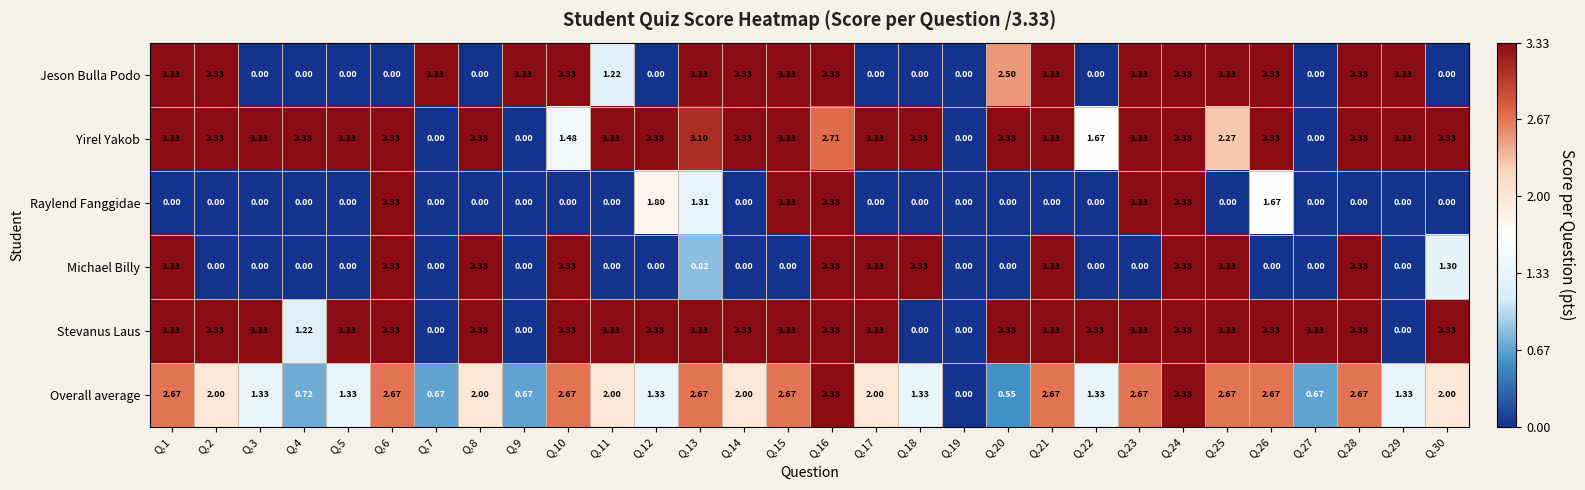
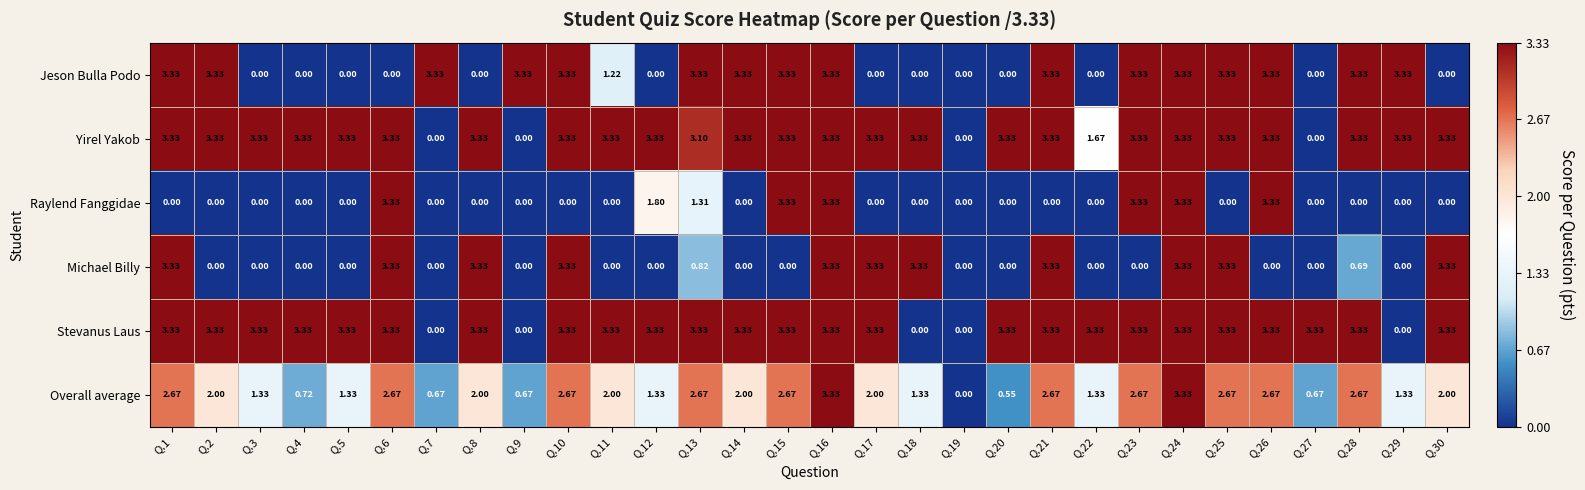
Jeson Bulla Podo, Q.20: 2.50 -> 0.00
Yirel Yakob, Q.10: 1.48 -> 3.33
Yirel Yakob, Q.16: 2.71 -> 3.33
Yirel Yakob, Q.25: 2.27 -> 3.33
Raylend Fanggidae, Q.26: 1.67 -> 3.33
Michael Billy, Q.28: 3.33 -> 0.69
Michael Billy, Q.30: 1.30 -> 3.33
Stevanus Laus, Q.4: 1.22 -> 3.33
